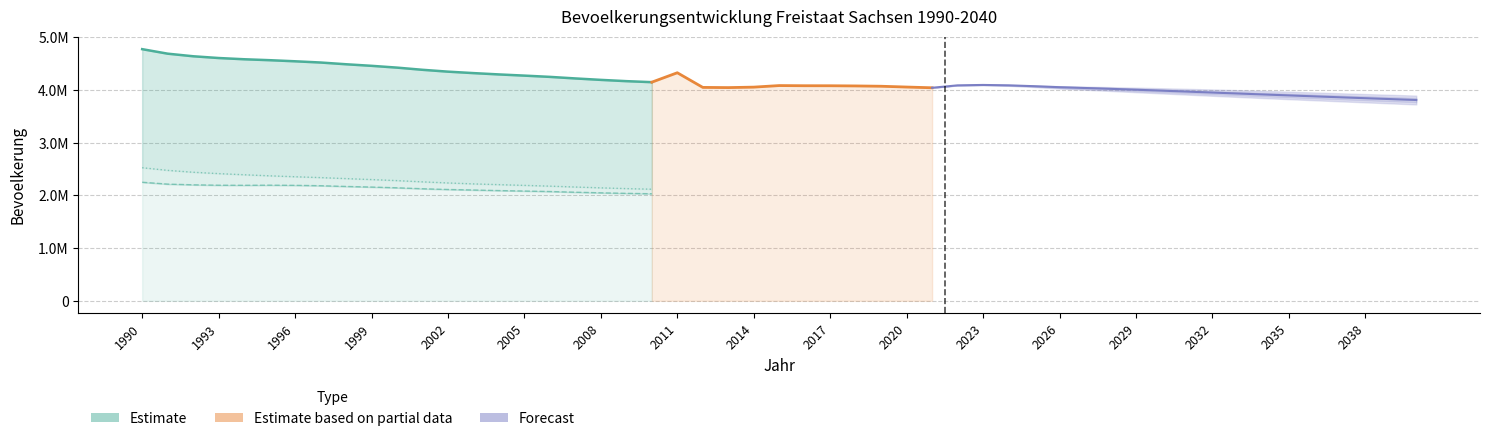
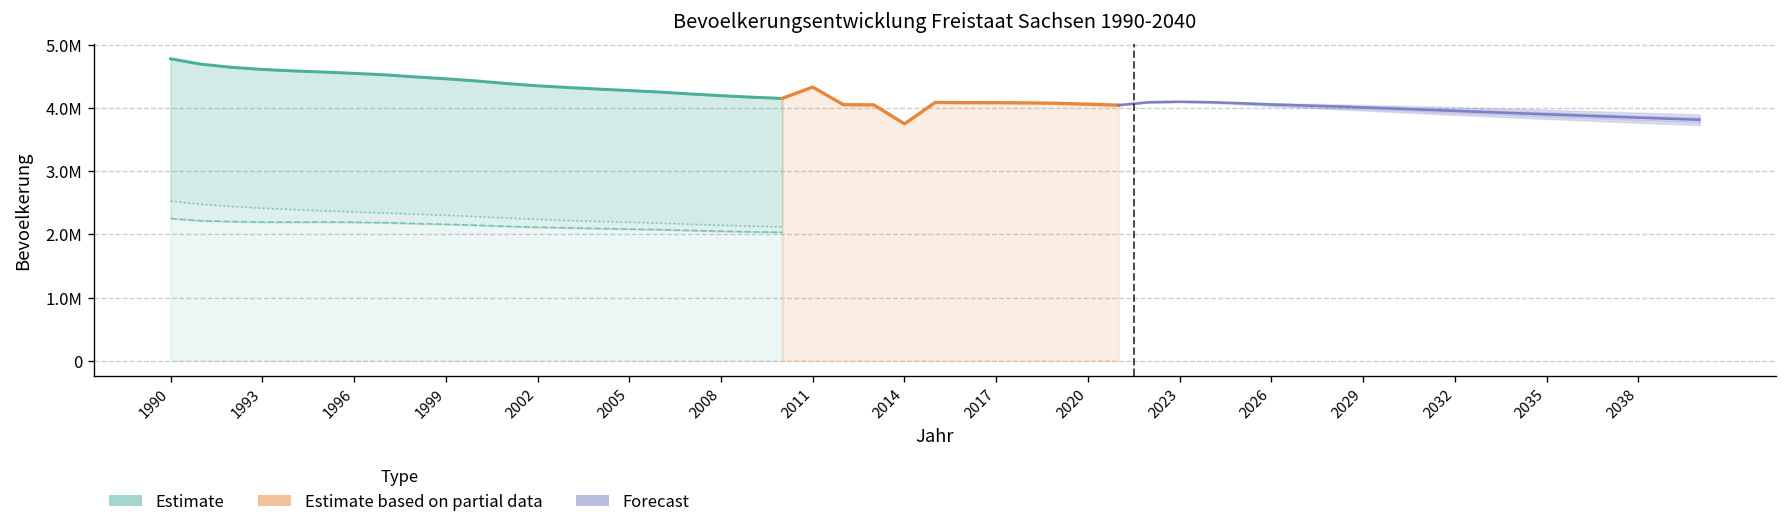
Estimate based on partial data, 2014: 4100000 -> 3700000
